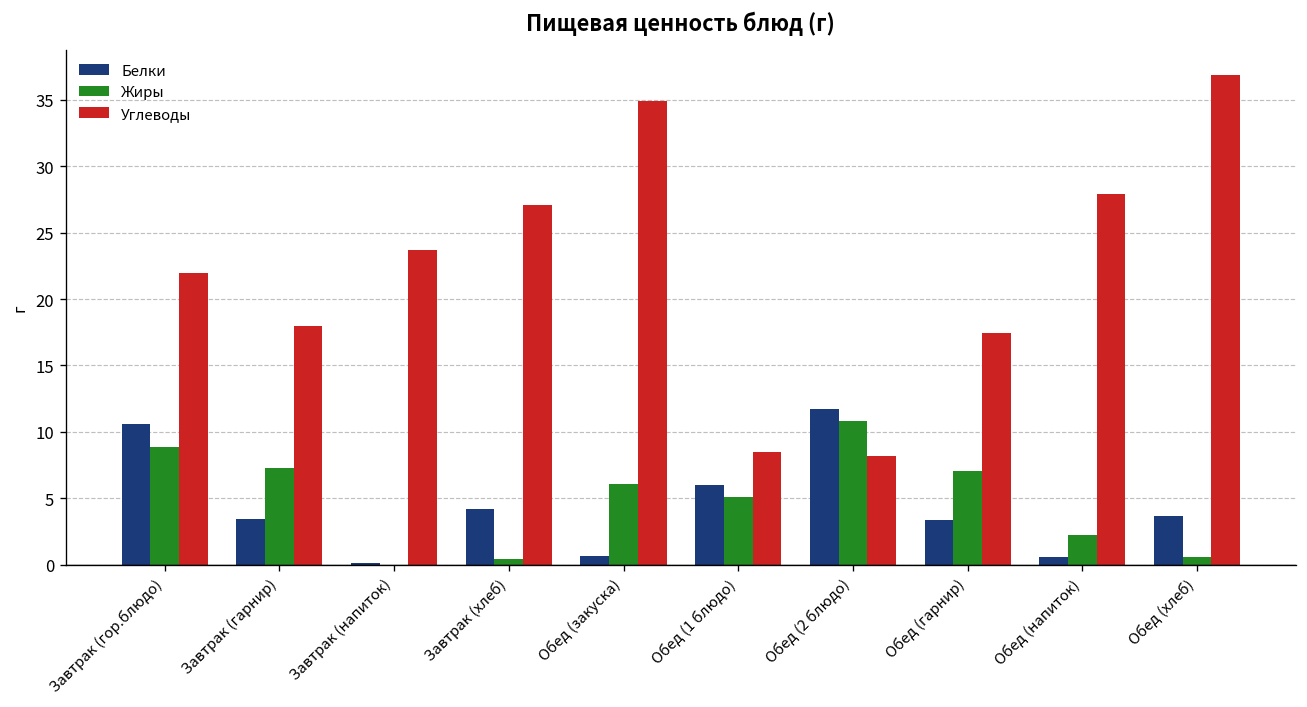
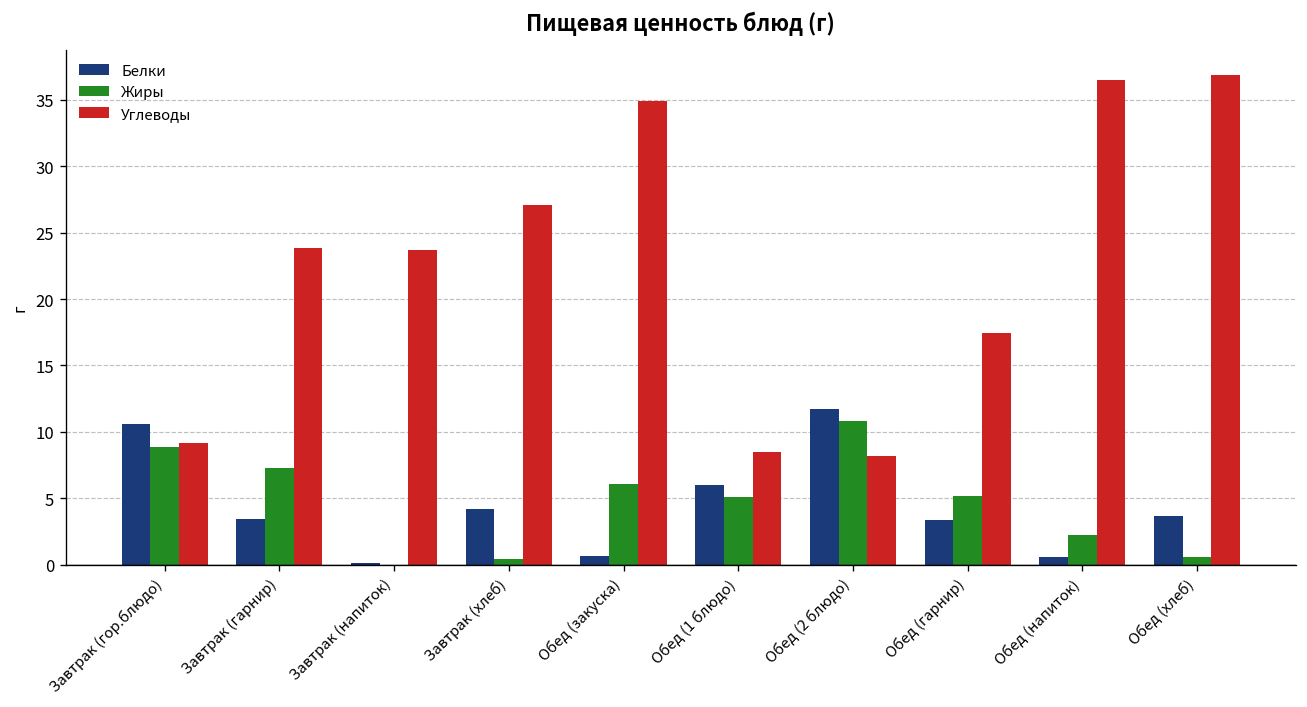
Углеводы, Завтрак (гор.блюдо): 22.0 -> 9.2
Углеводы, Завтрак (гарнир): 18.0 -> 23.9
Жиры, Обед (гарнир): 7.0 -> 5.2
Углеводы, Обед (напиток): 27.9 -> 36.5
